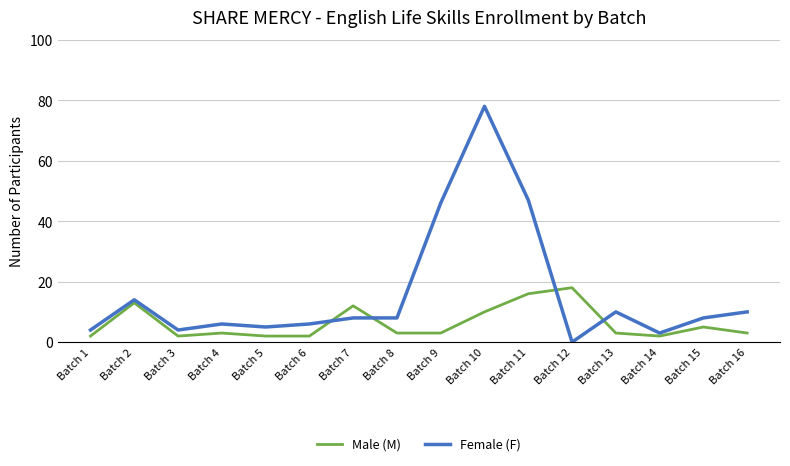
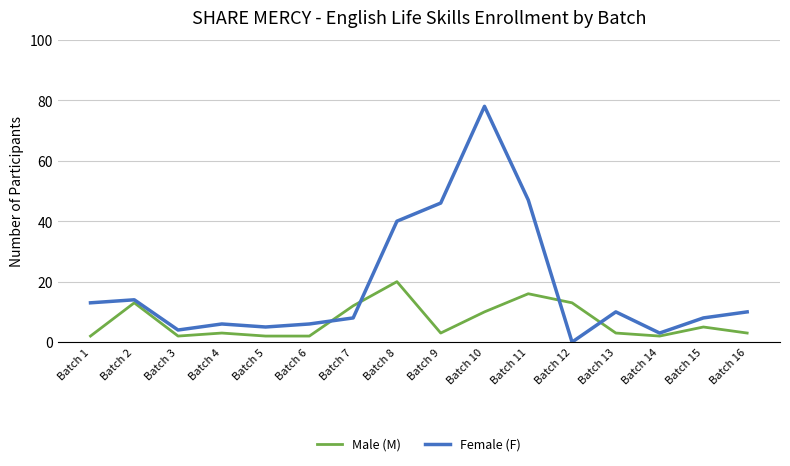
Female (F), Batch 1: 4 -> 13
Male (M), Batch 8: 3 -> 20
Female (F), Batch 8: 8 -> 40
Male (M), Batch 12: 18 -> 13
